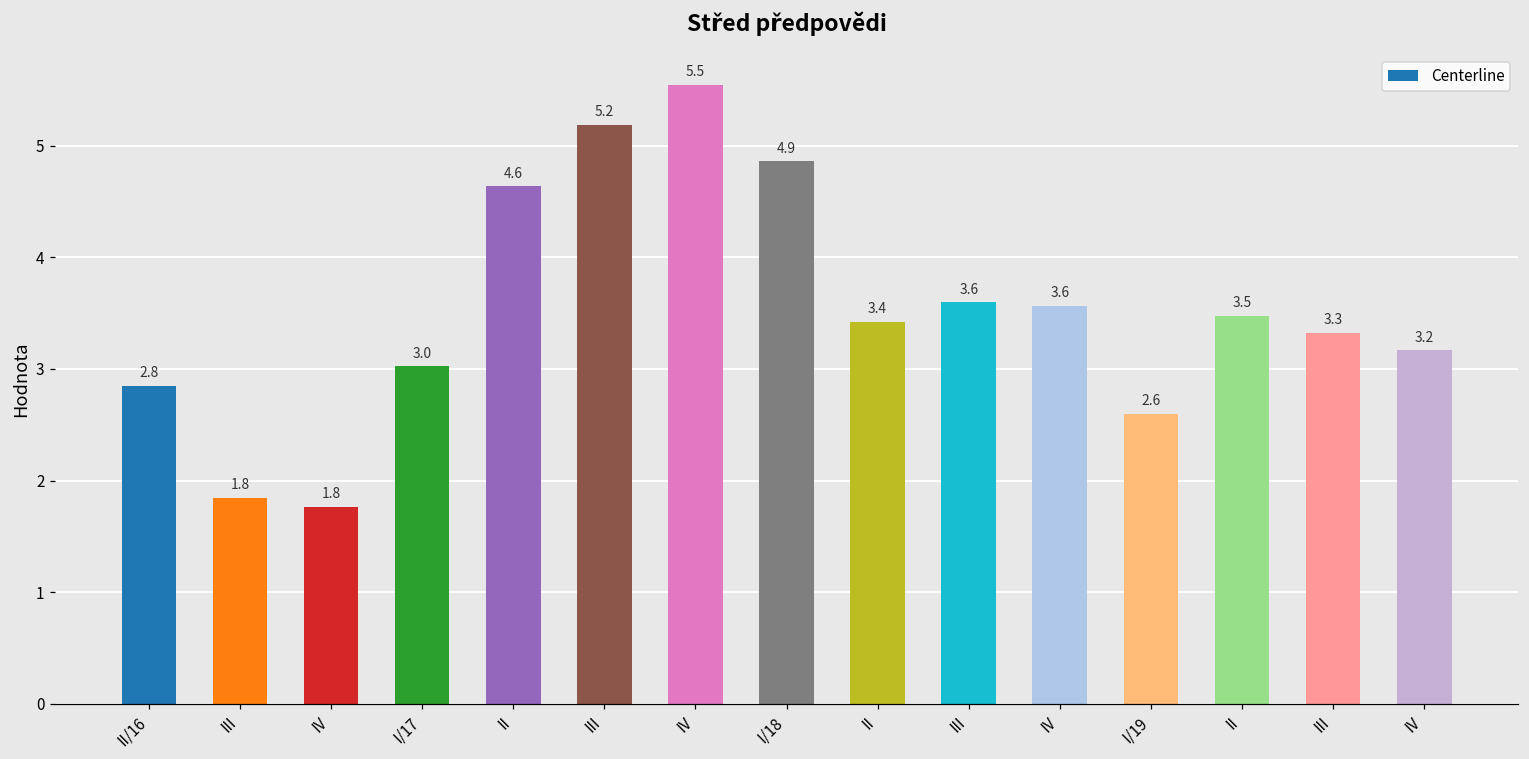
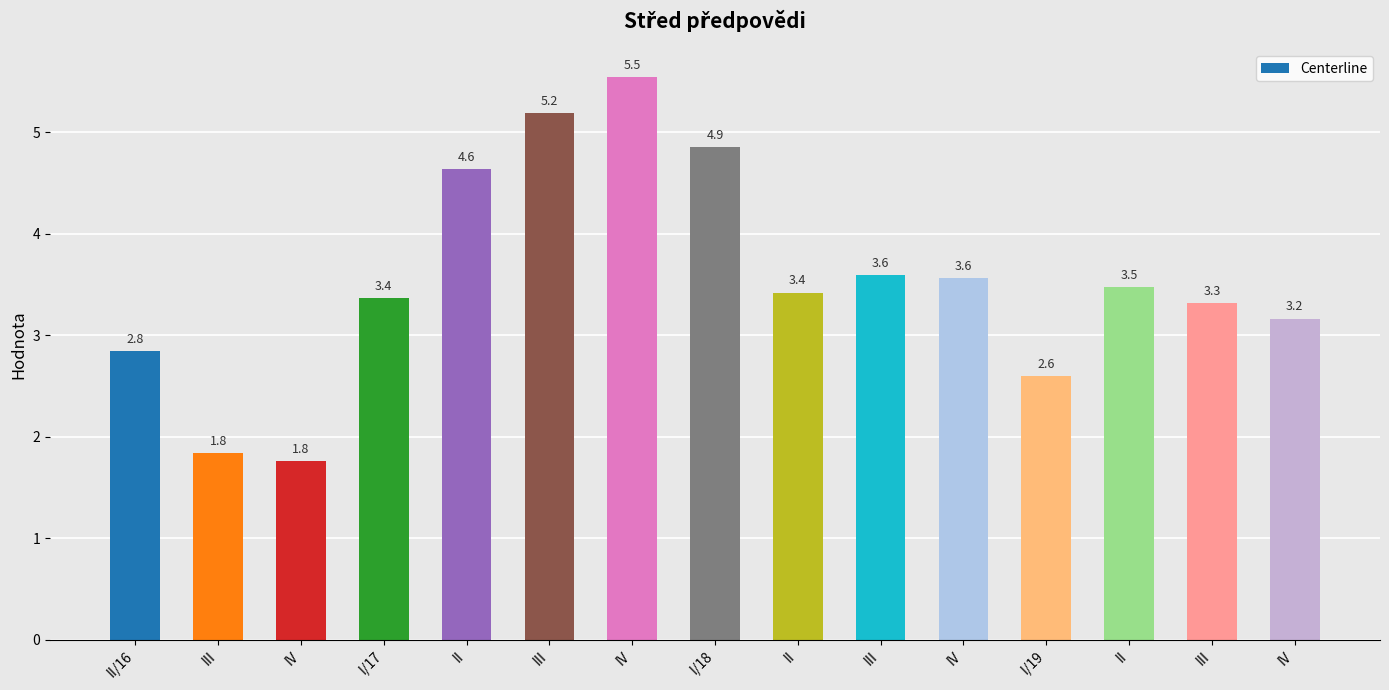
I/17: 3.0 -> 3.4
